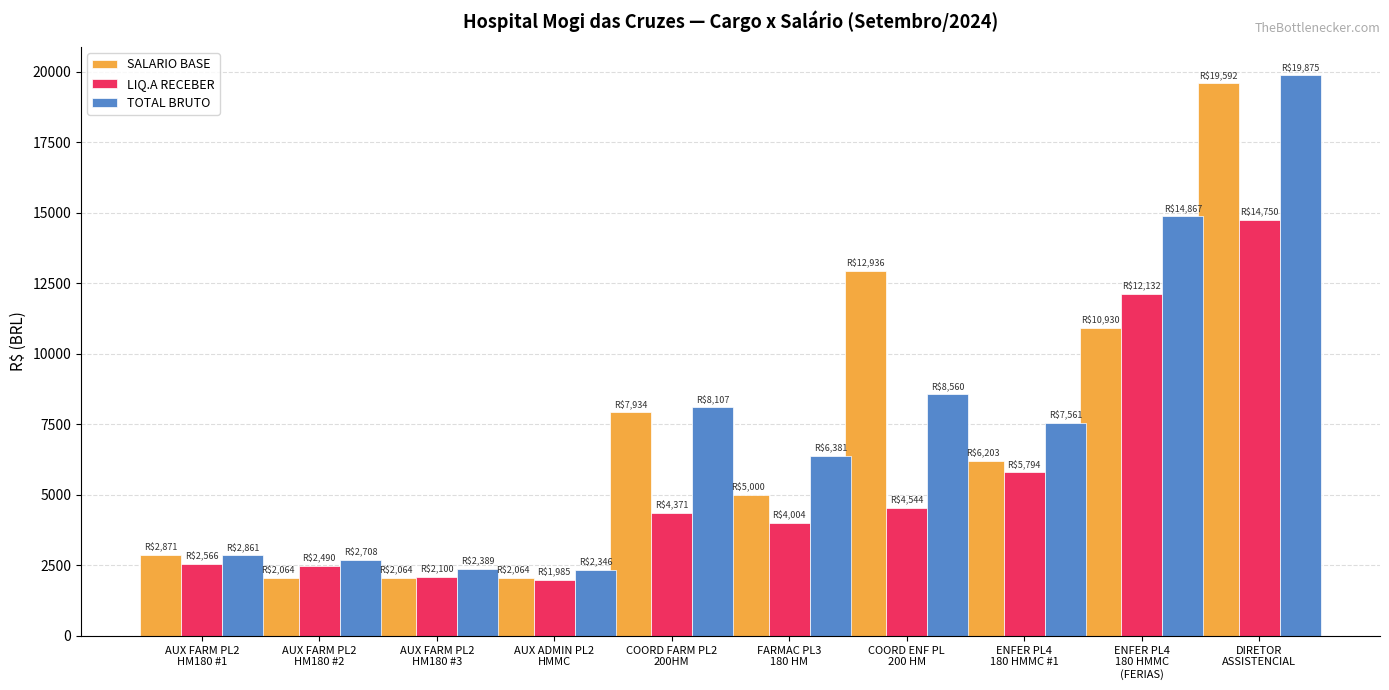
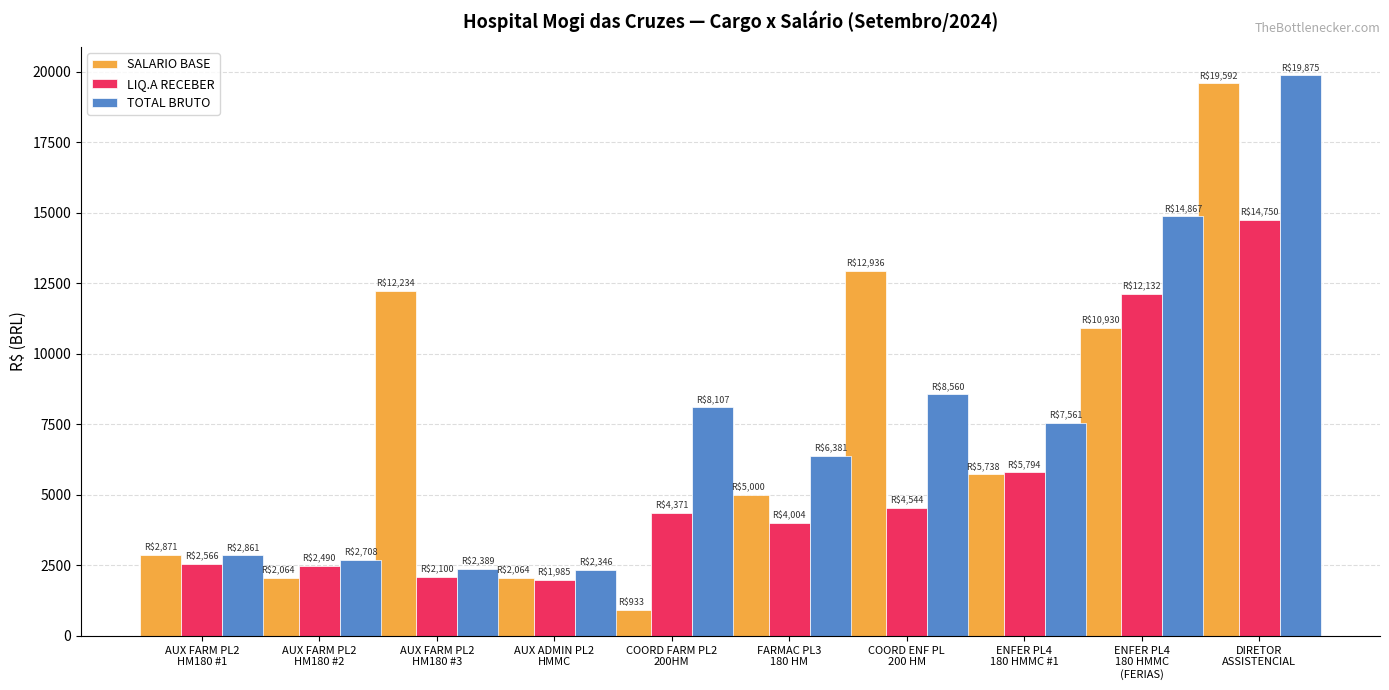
SALARIO BASE, AUX FARM PL2 HM180 #3: $2,064 -> $12,234
SALARIO BASE, COORD FARM PL2 200HM: $7,934 -> $933
SALARIO BASE, ENFER PL4 180 HMMC #1: $6,203 -> $5,738
